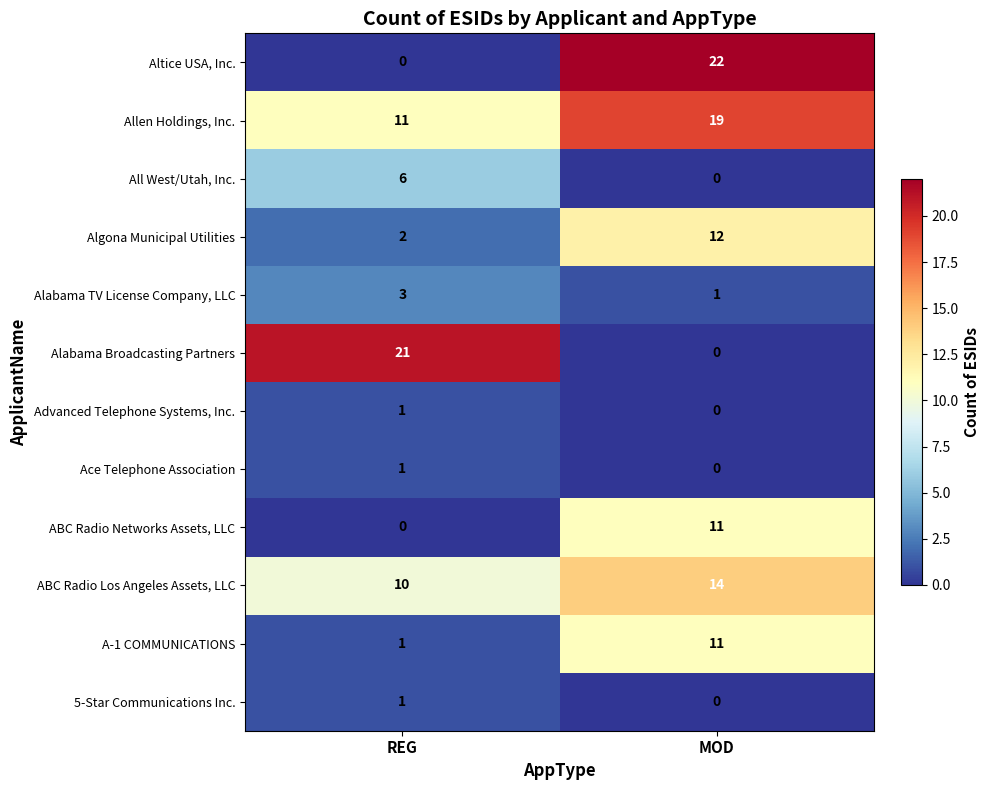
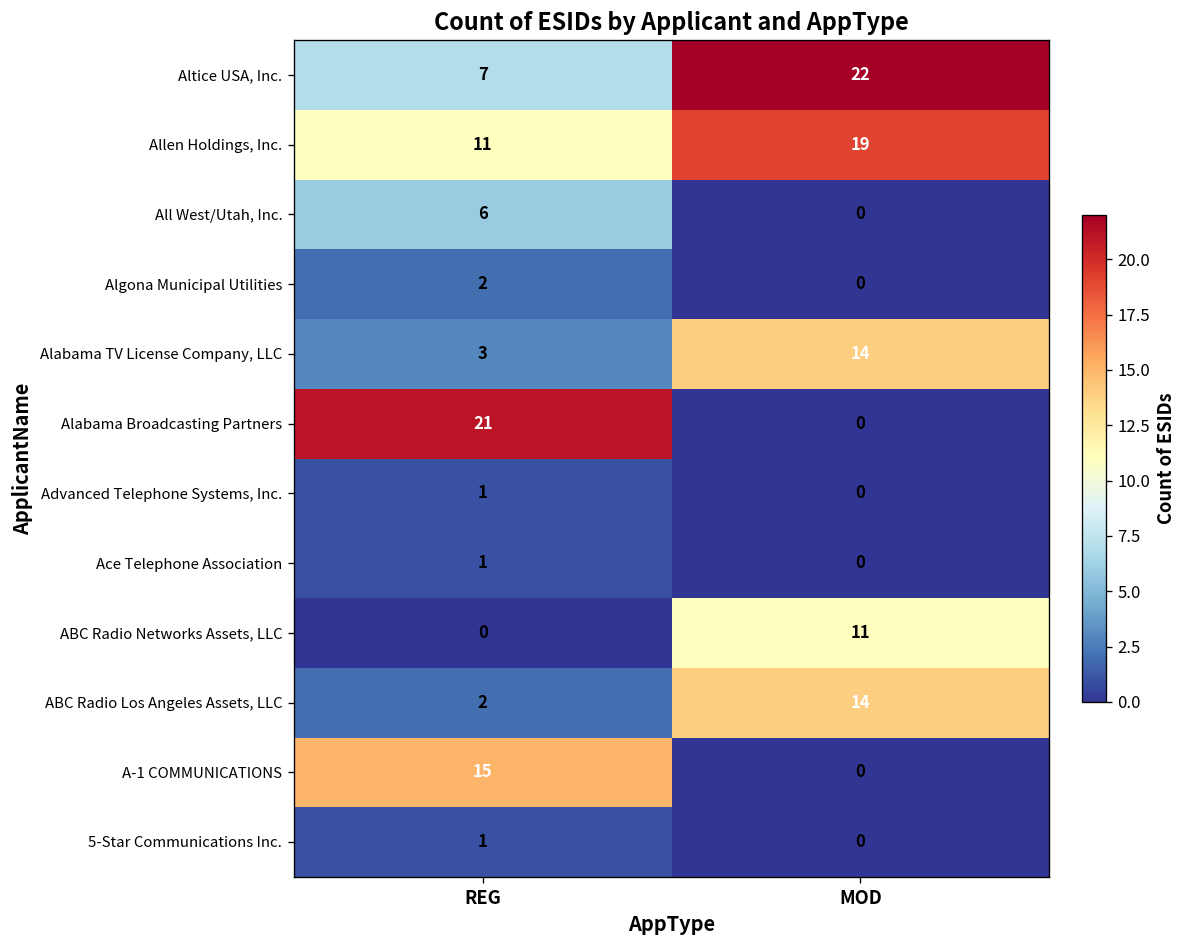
Altice USA, Inc., REG: 0 -> 7
Algona Municipal Utilities, MOD: 12 -> 0
Alabama TV License Company, LLC, MOD: 1 -> 14
ABC Radio Los Angeles Assets, LLC, REG: 10 -> 2
A-1 COMMUNICATIONS, REG: 1 -> 15
A-1 COMMUNICATIONS, MOD: 11 -> 0
